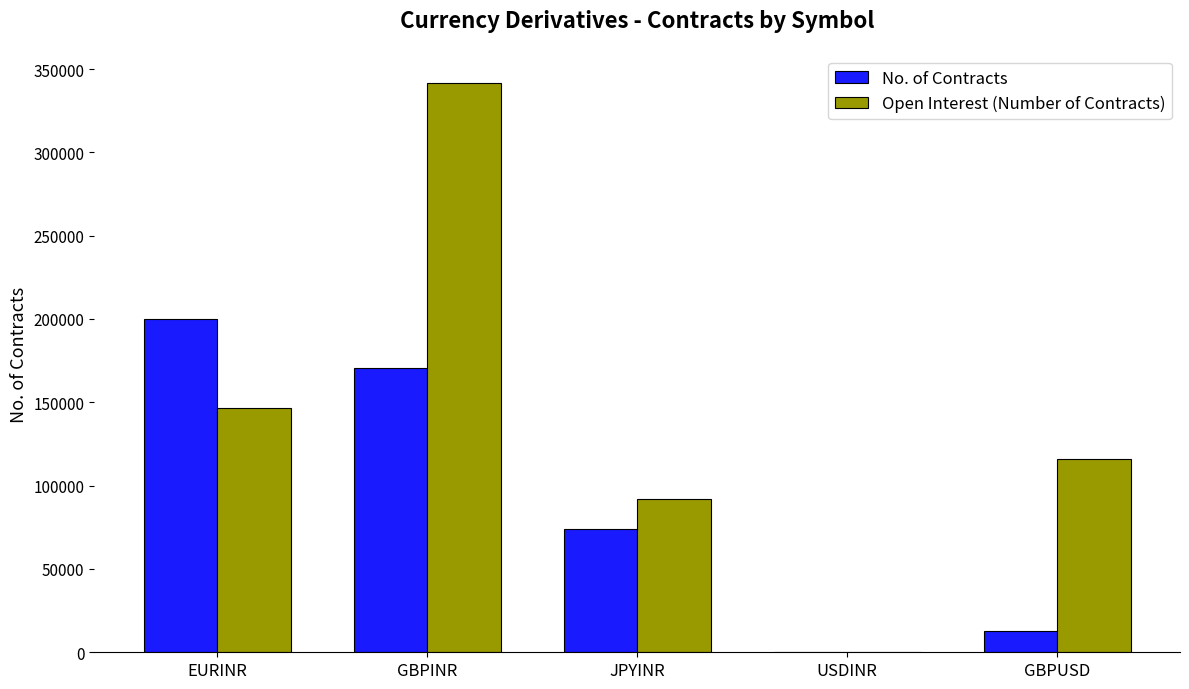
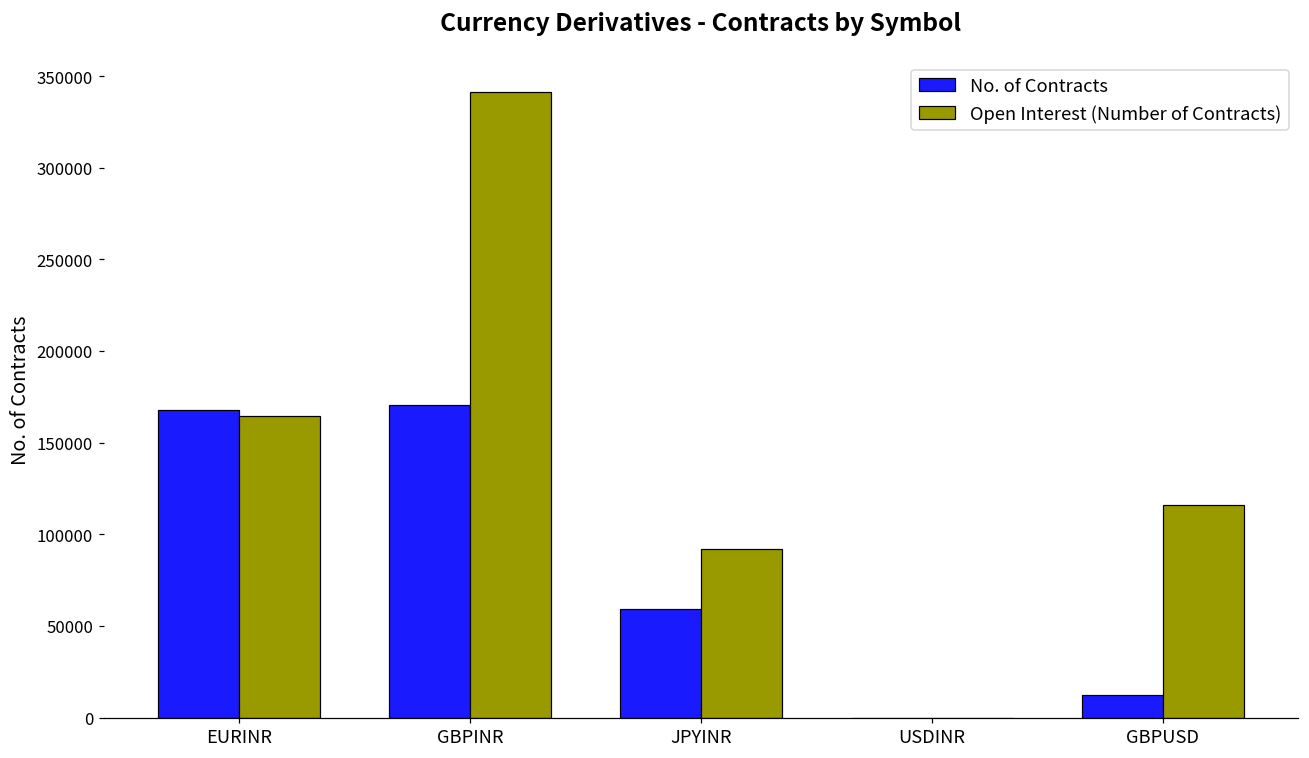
No. of Contracts, EURINR: 200000 -> 168000
Open Interest (Number of Contracts), EURINR: 147000 -> 164000
No. of Contracts, JPYINR: 74000 -> 59000
